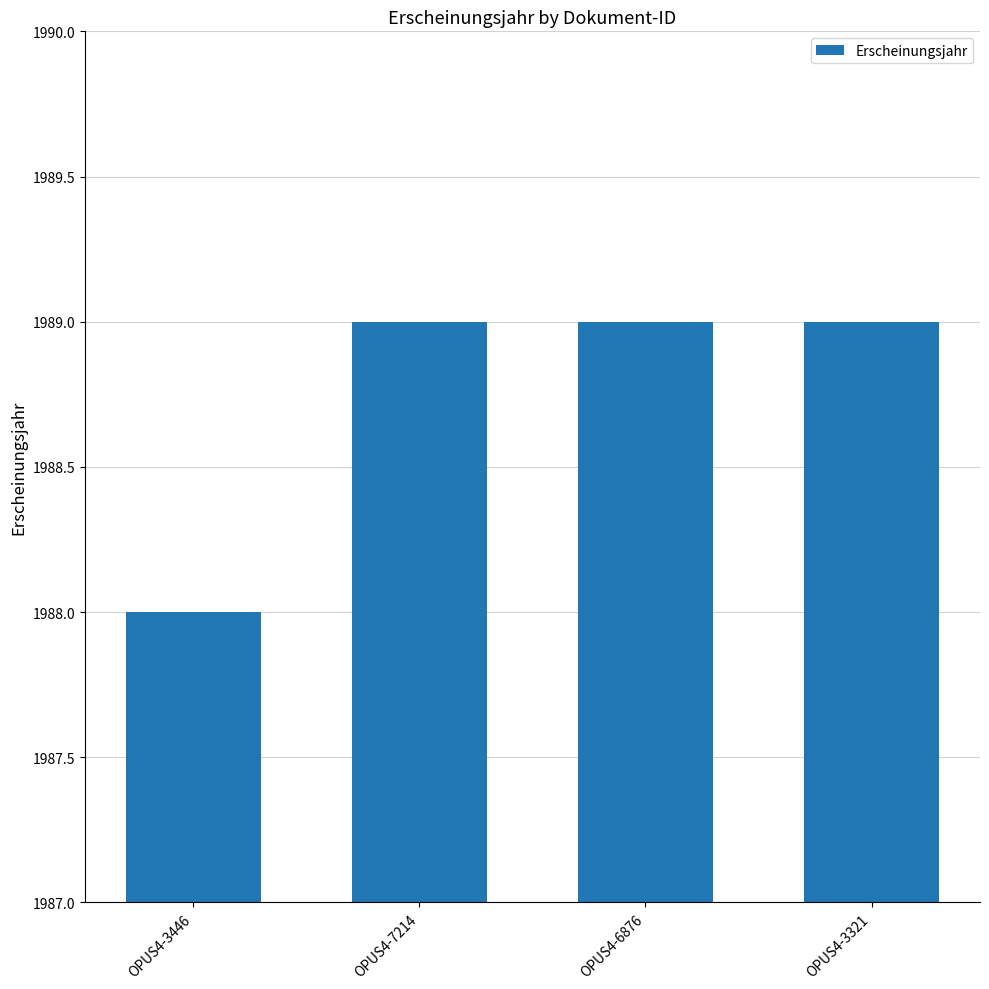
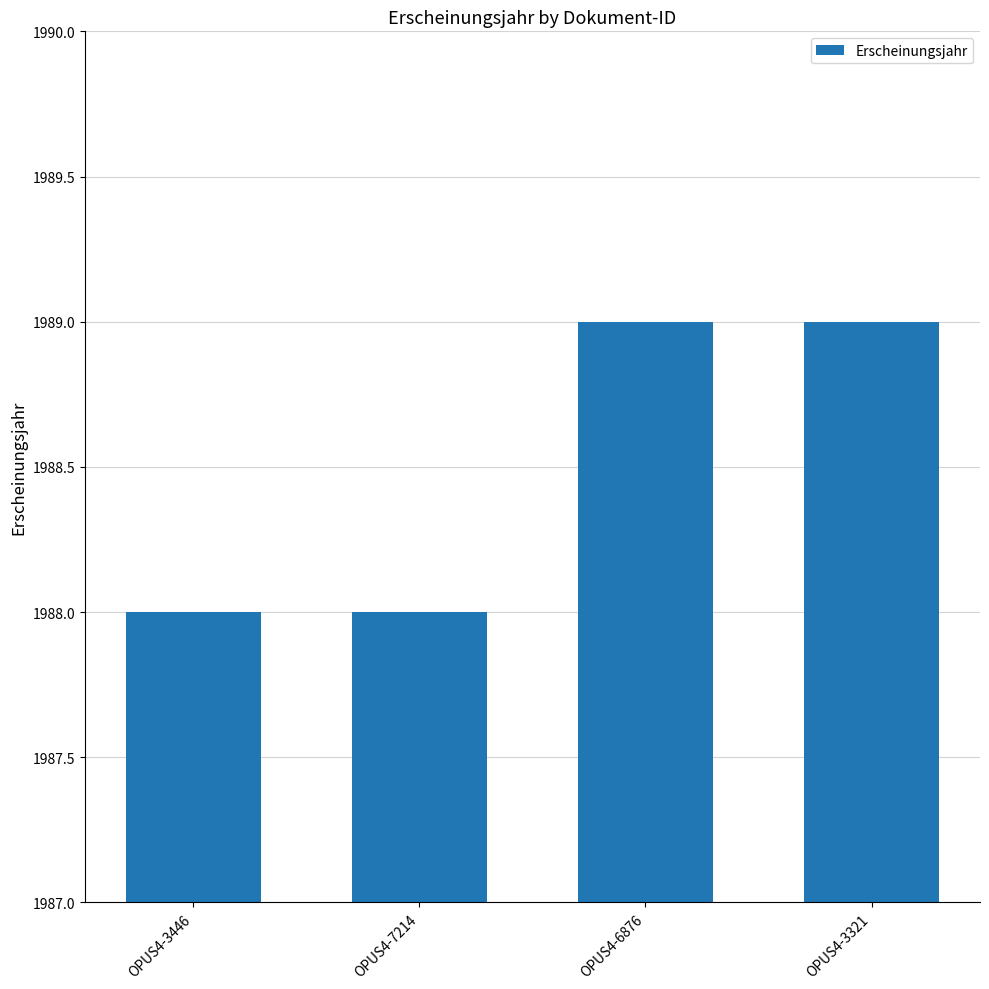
OPUS4-7214: 1989 -> 1988
